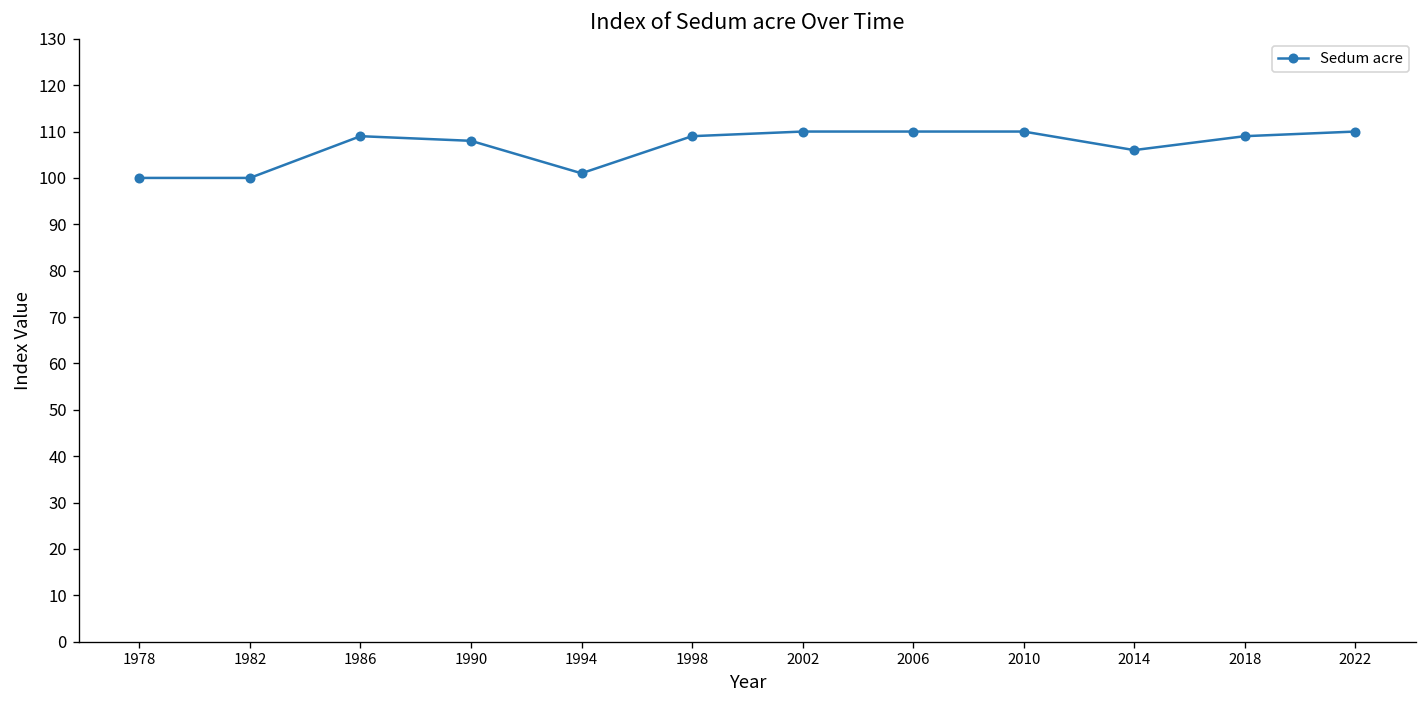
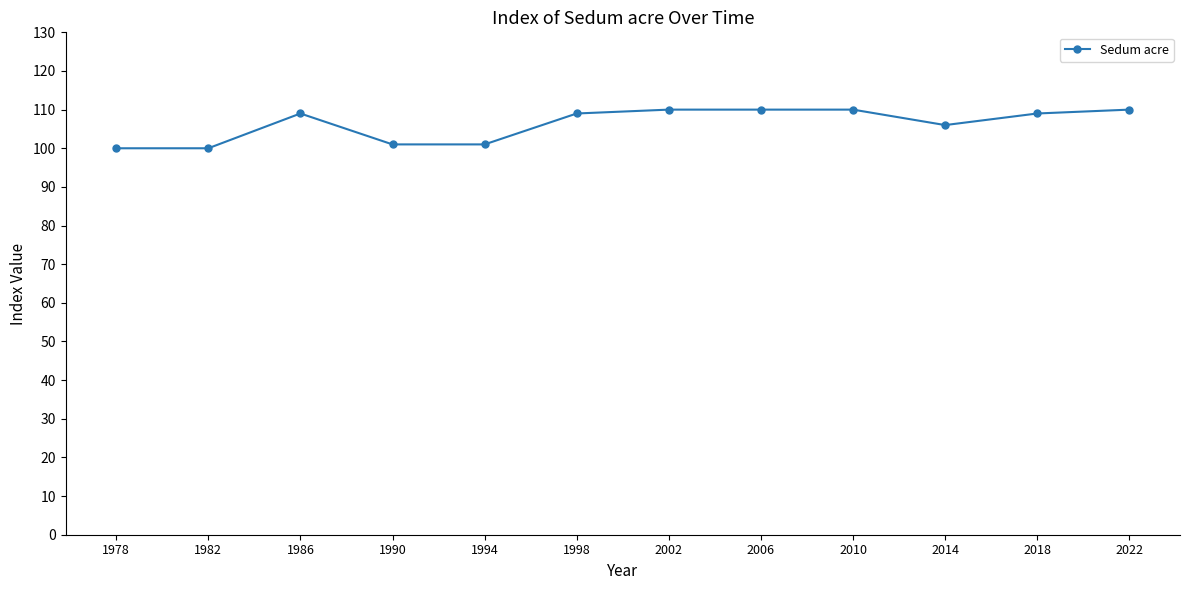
1990: 108 -> 101
